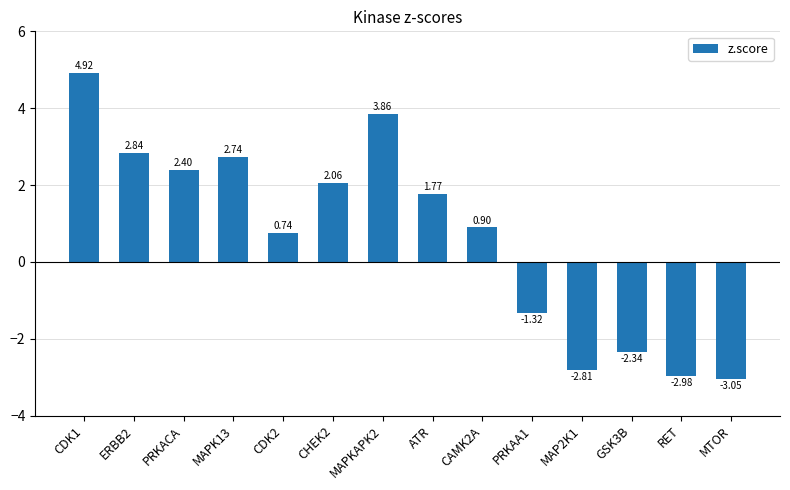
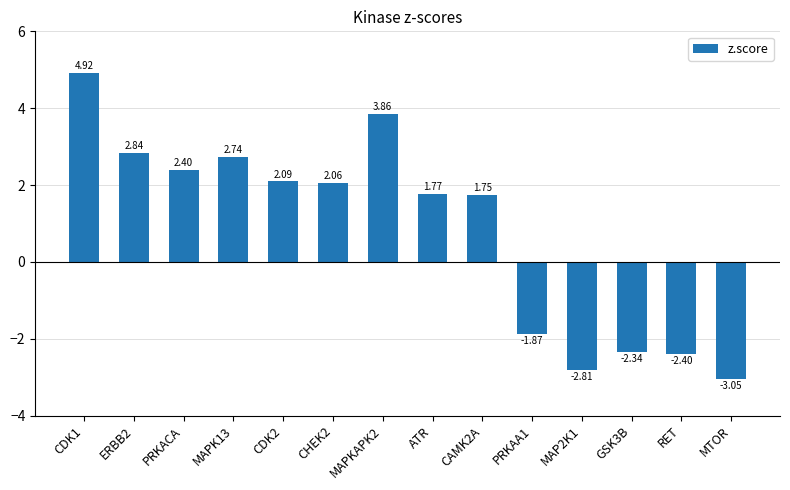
CDK2: 0.74 -> 2.09
CAMK2A: 0.90 -> 1.75
PRKAA1: -1.32 -> -1.87
RET: -2.98 -> -2.40
